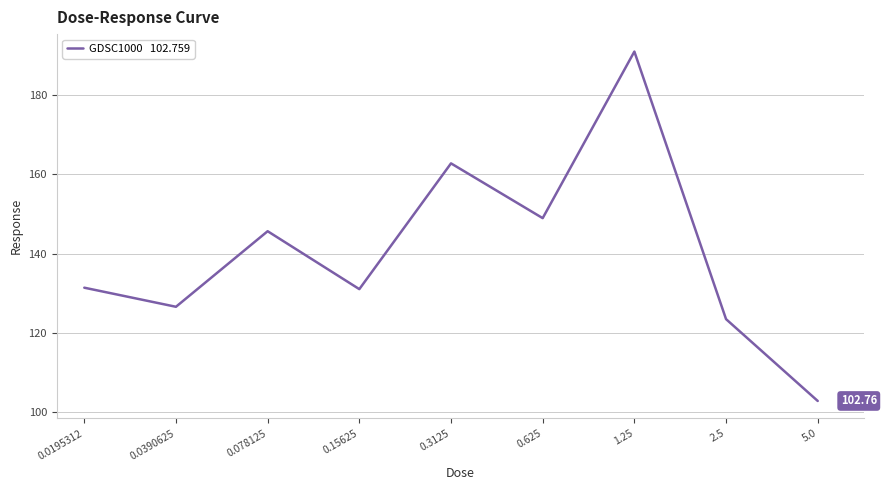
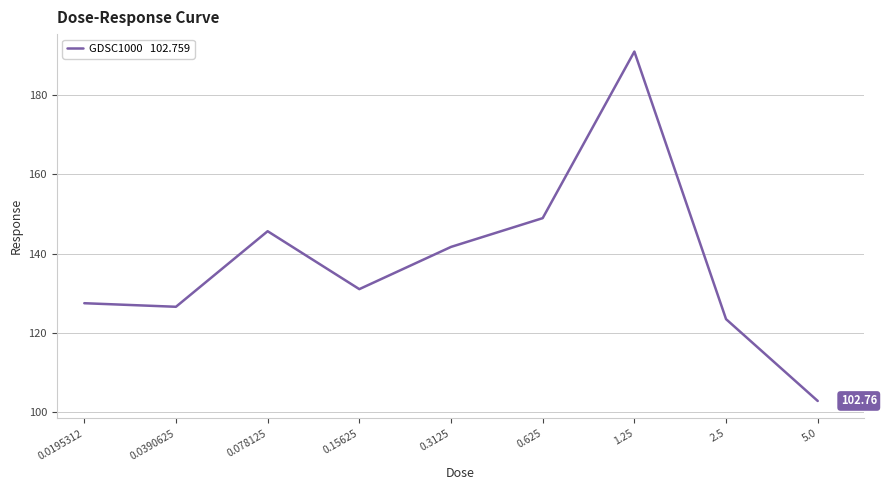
0.0195312: 131 -> 127
0.3125: 163 -> 142
